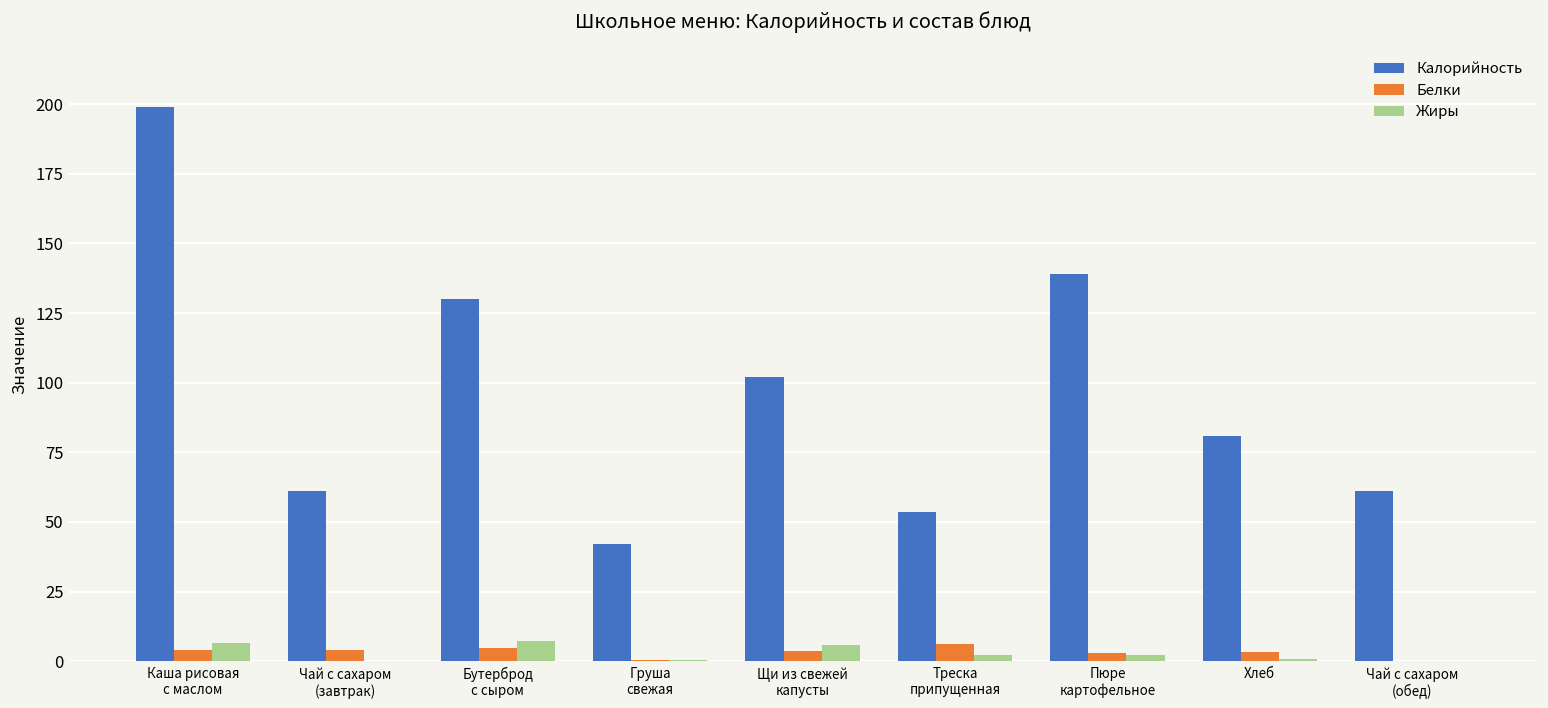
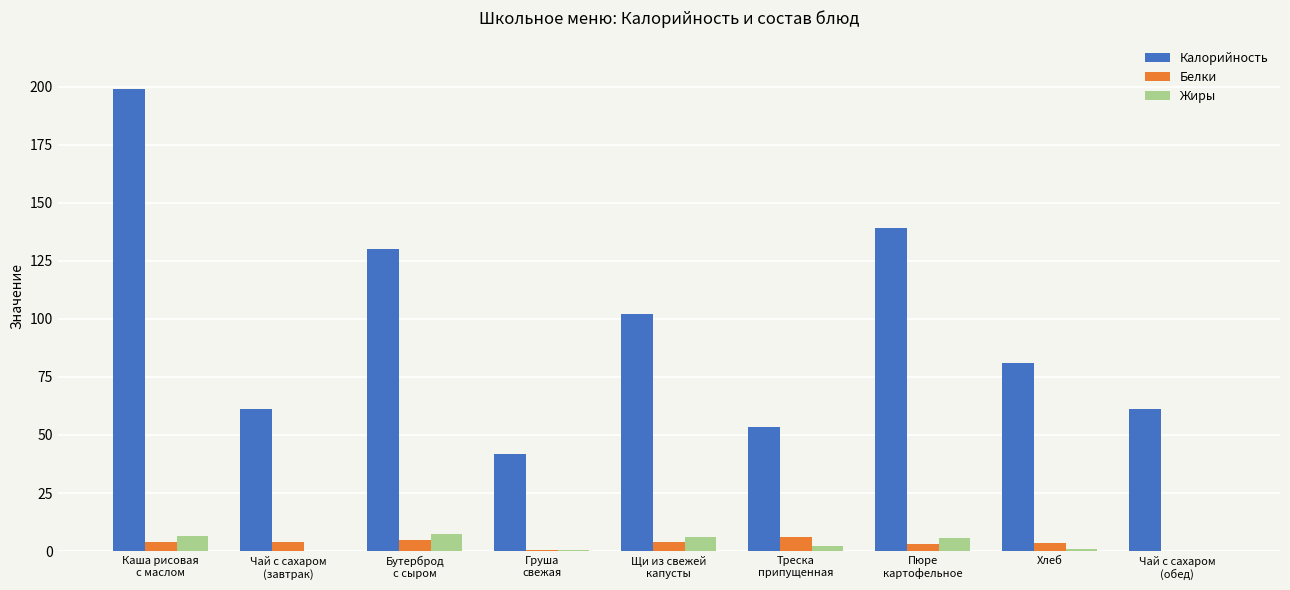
Жиры, Пюре картофельное: 2 -> 6
